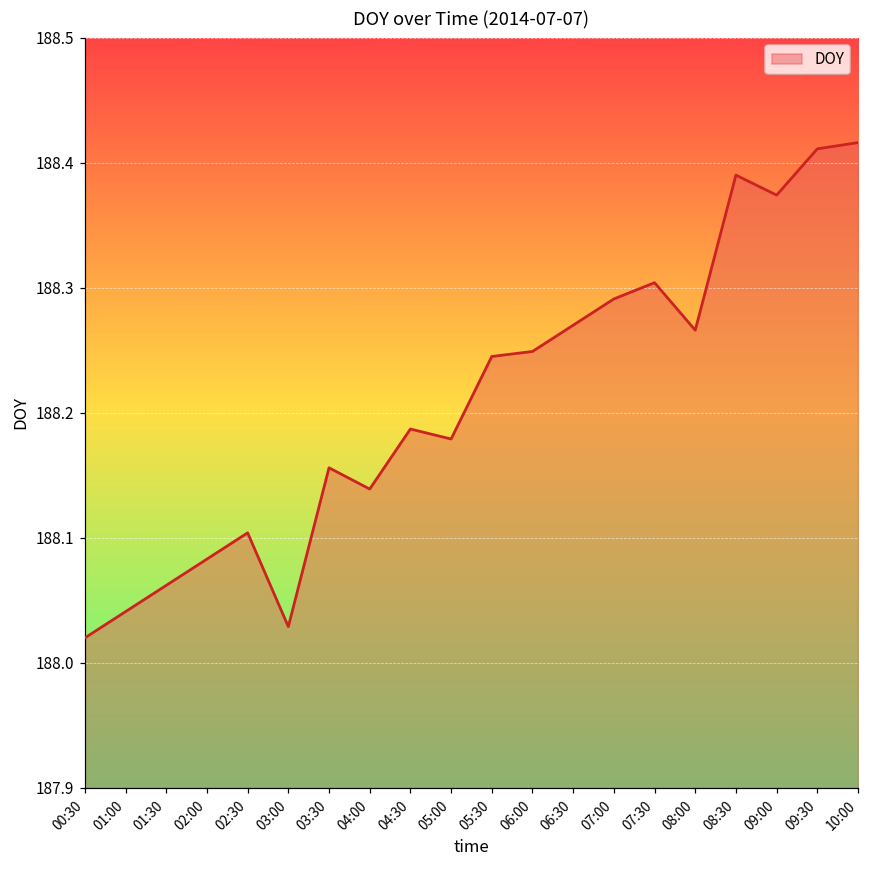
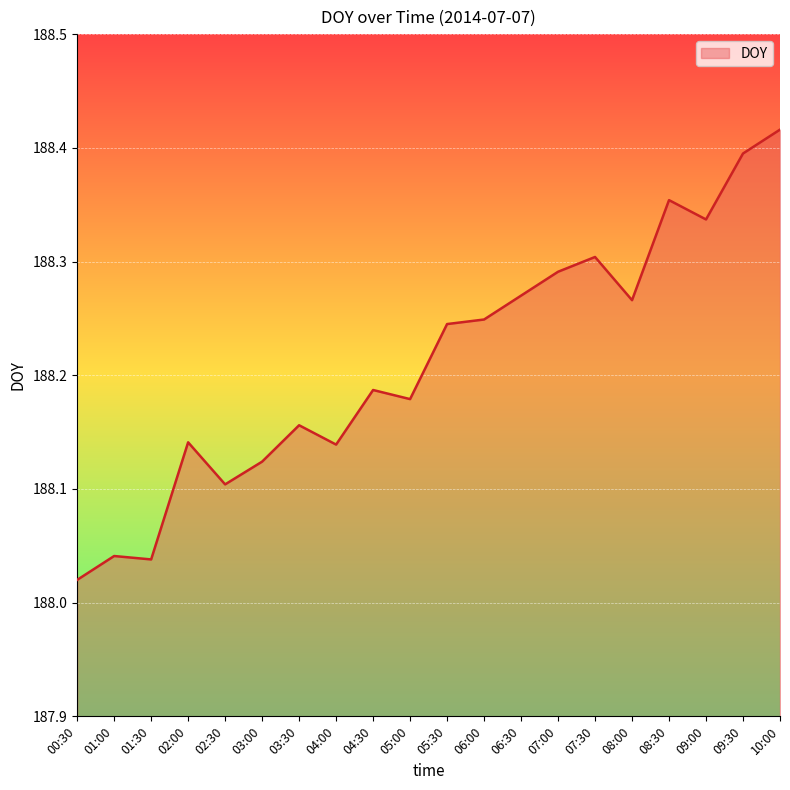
01:30: 188.062 -> 188.038
02:00: 188.083 -> 188.141
03:00: 188.029 -> 188.124
08:30: 188.390 -> 188.354
09:00: 188.374 -> 188.337
09:30: 188.411 -> 188.395
